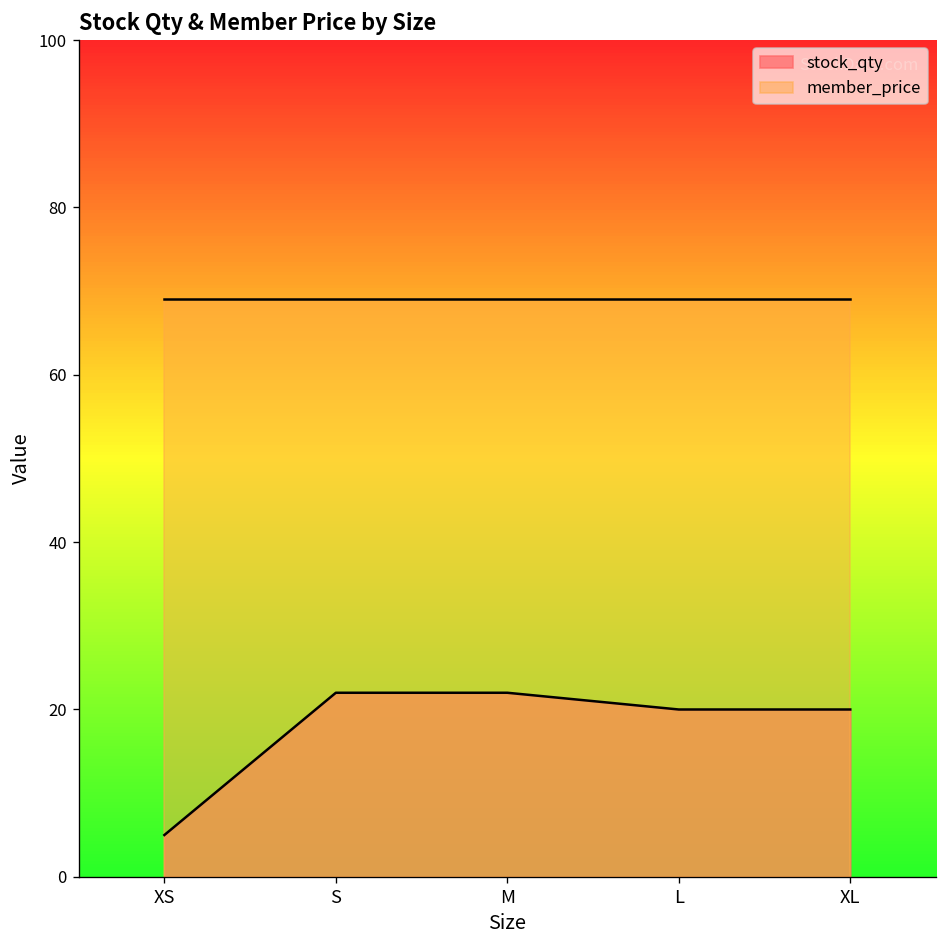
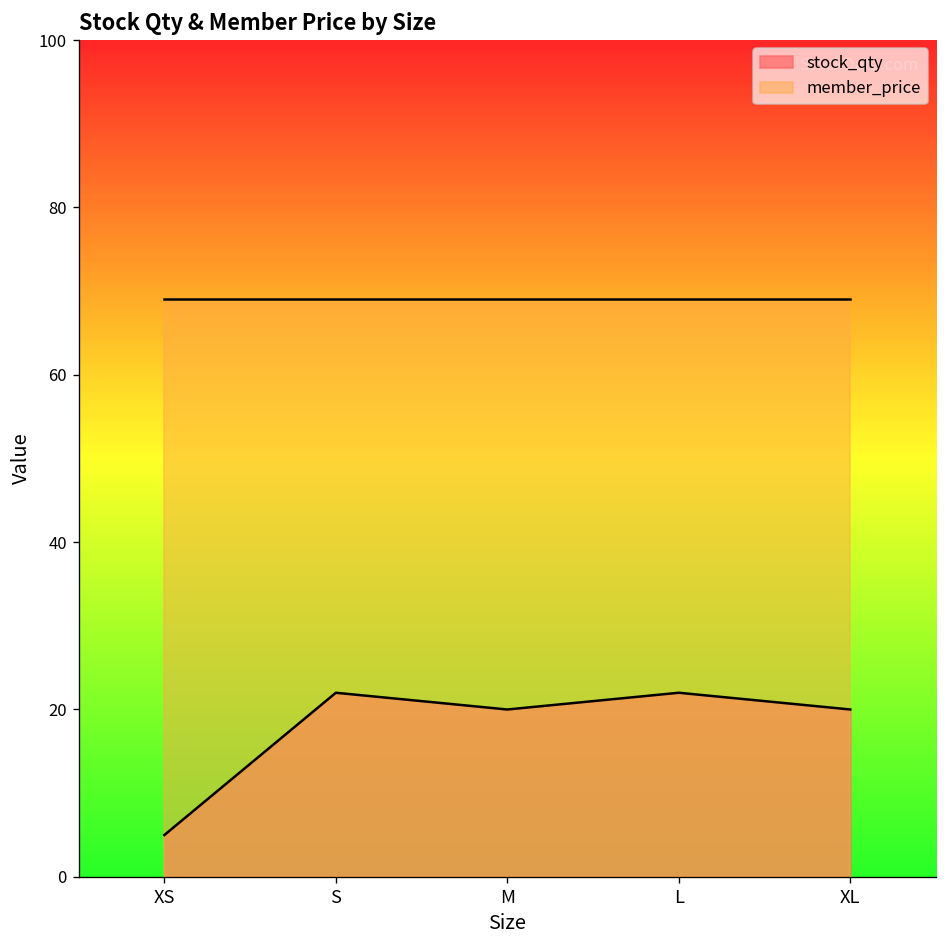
stock_qty, M: 22 -> 20
stock_qty, L: 20 -> 22
